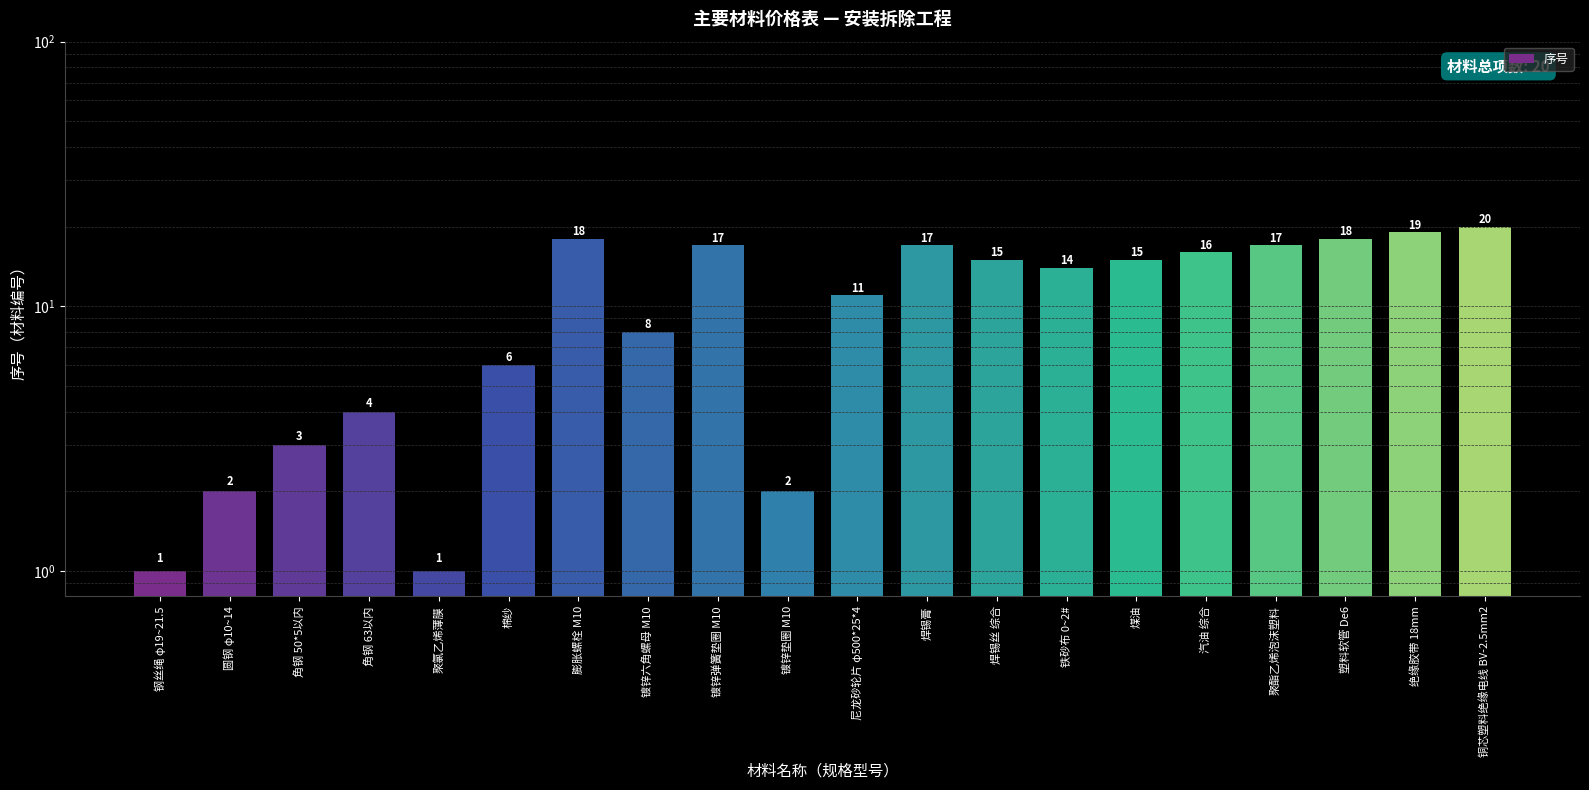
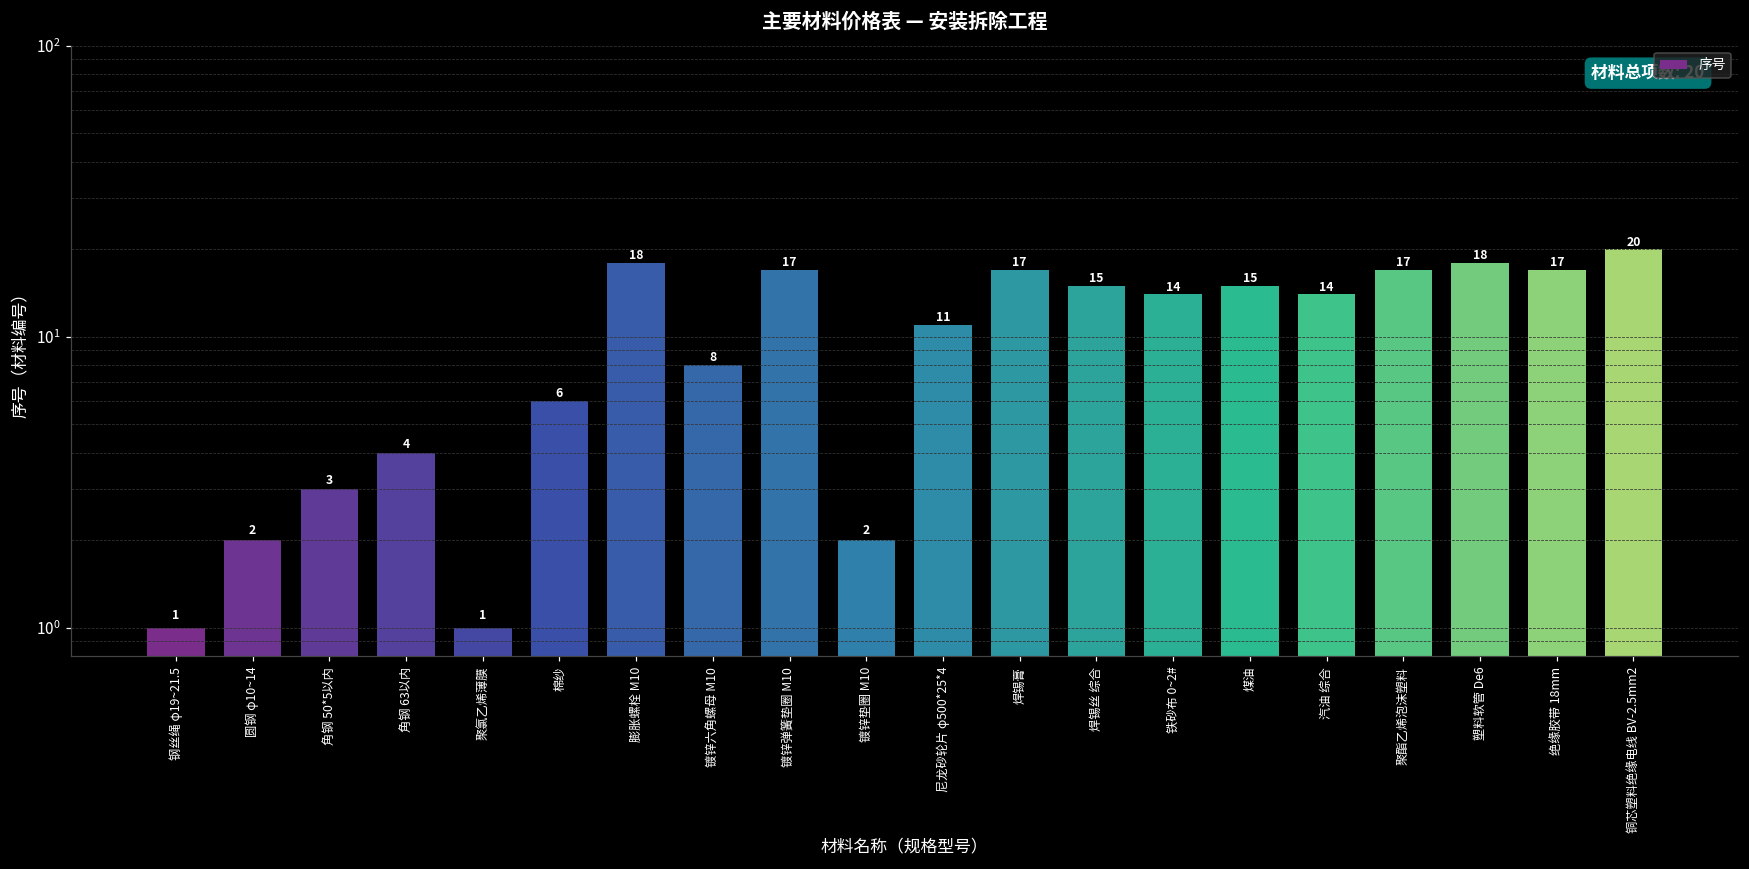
汽油 综合: 16 -> 14
绝缘胶带 18mm: 19 -> 17
